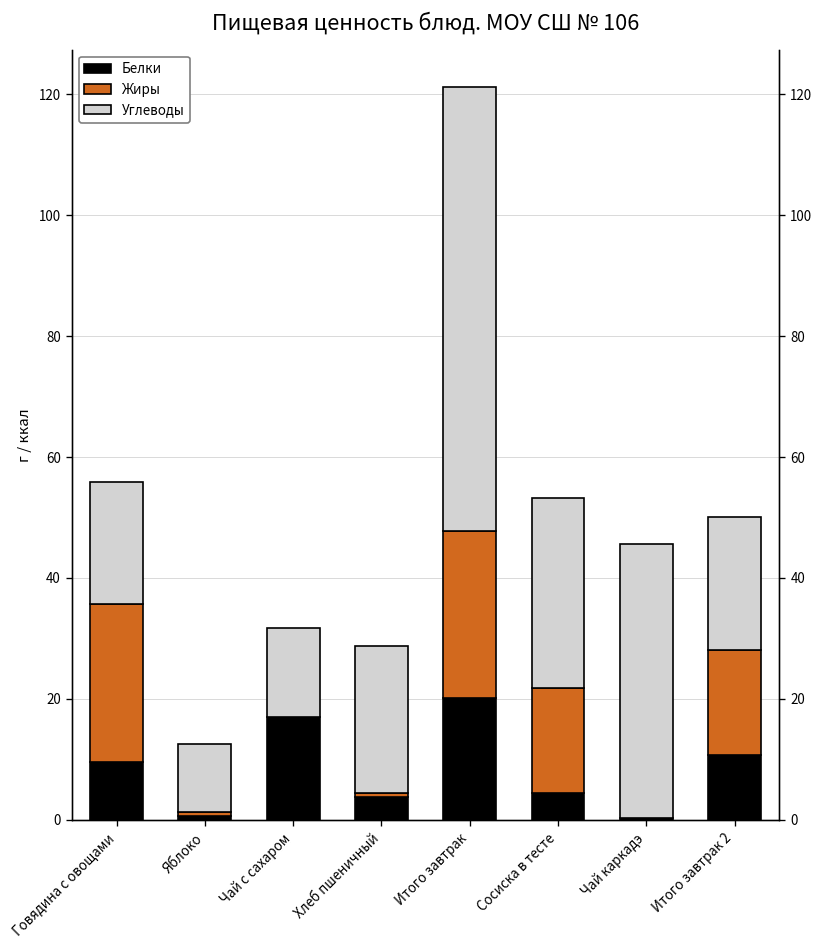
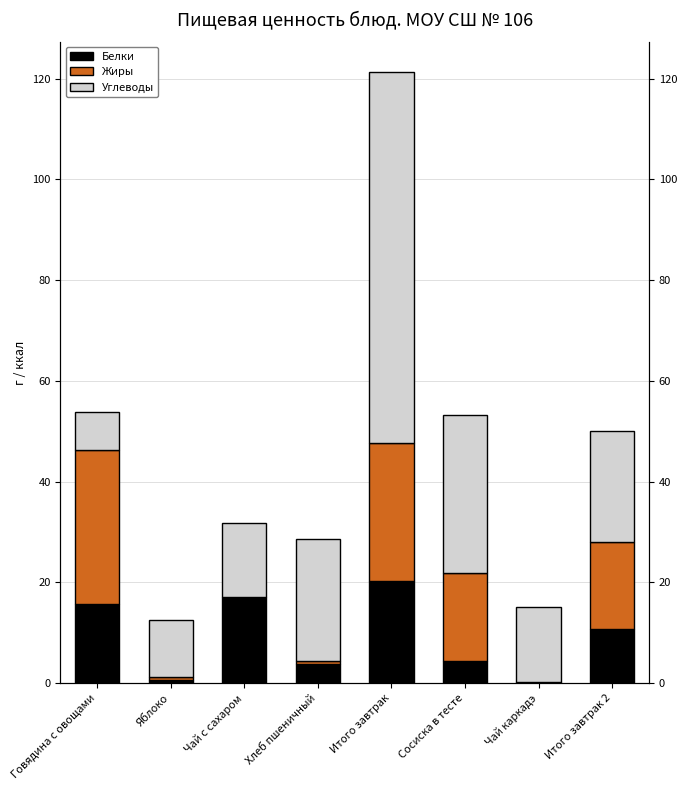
Белки, Говядина с овощами: 10 -> 16
Жиры, Говядина с овощами: 26 -> 30
Углеводы, Говядина с овощами: 20 -> 8
Углеводы, Чай каркадэ: 45 -> 15
